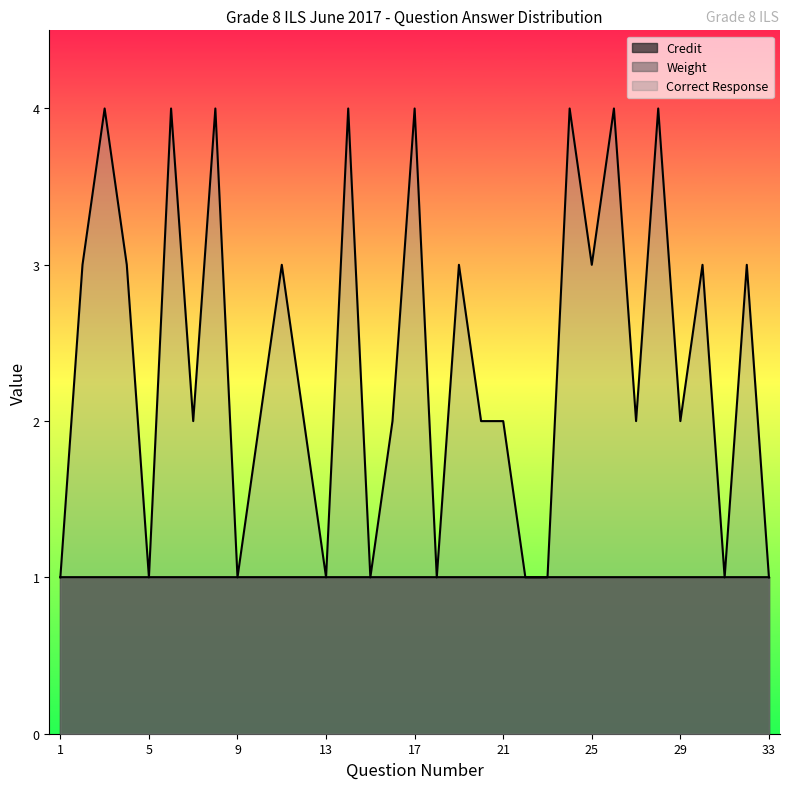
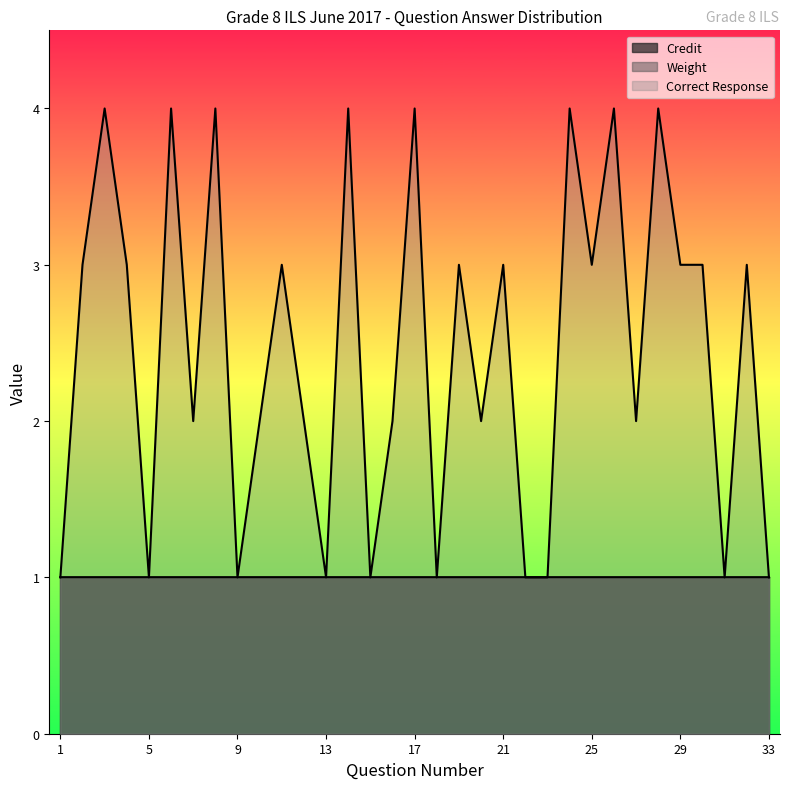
Correct Response, 21: 2 -> 3
Correct Response, 29: 2 -> 3
